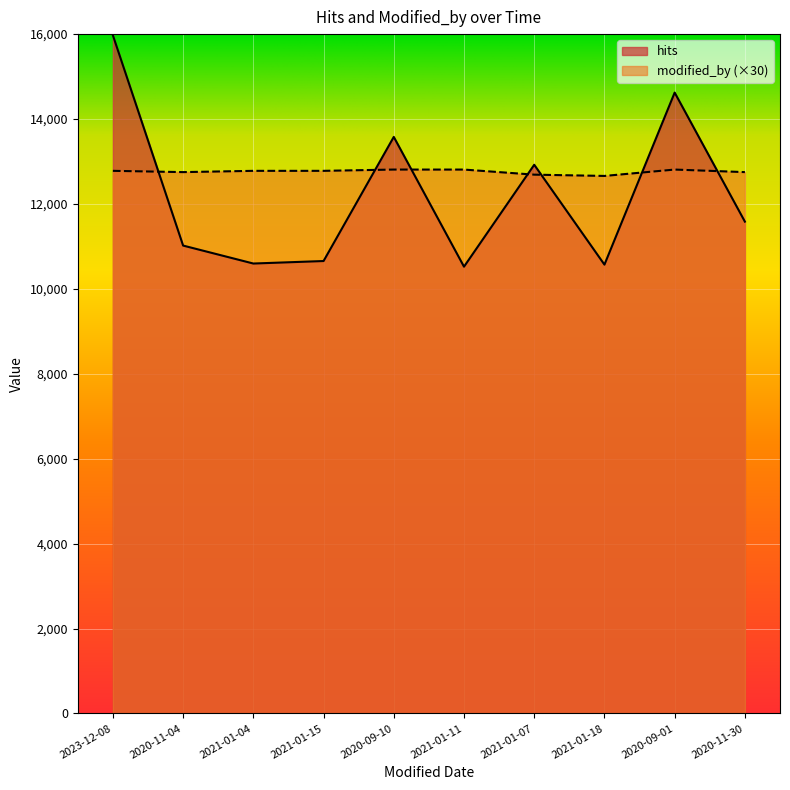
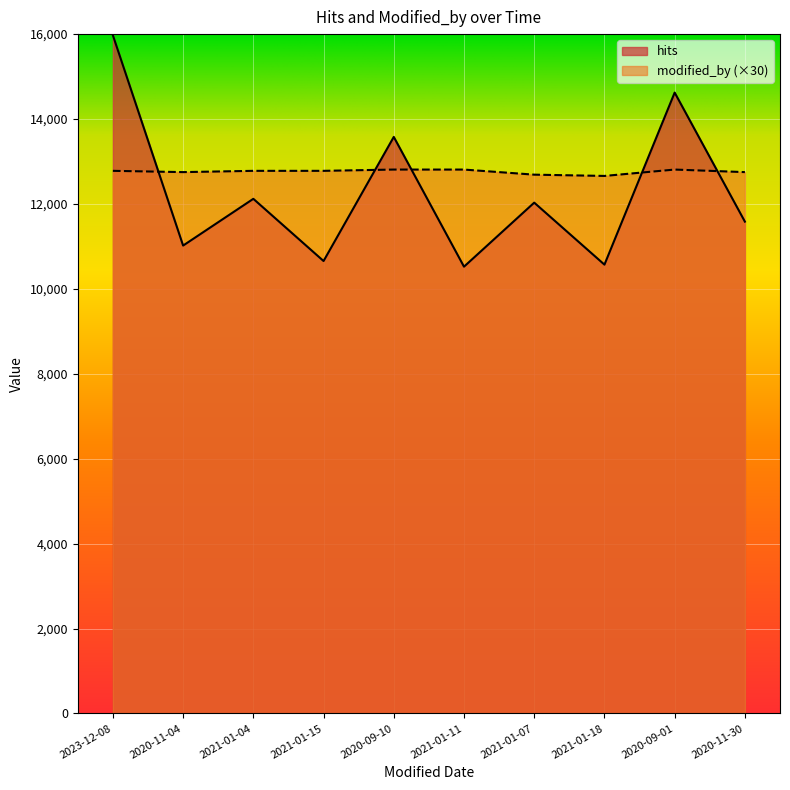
hits, 2021-01-04: 10,600 -> 12,100
hits, 2021-01-07: 12,900 -> 12,000
